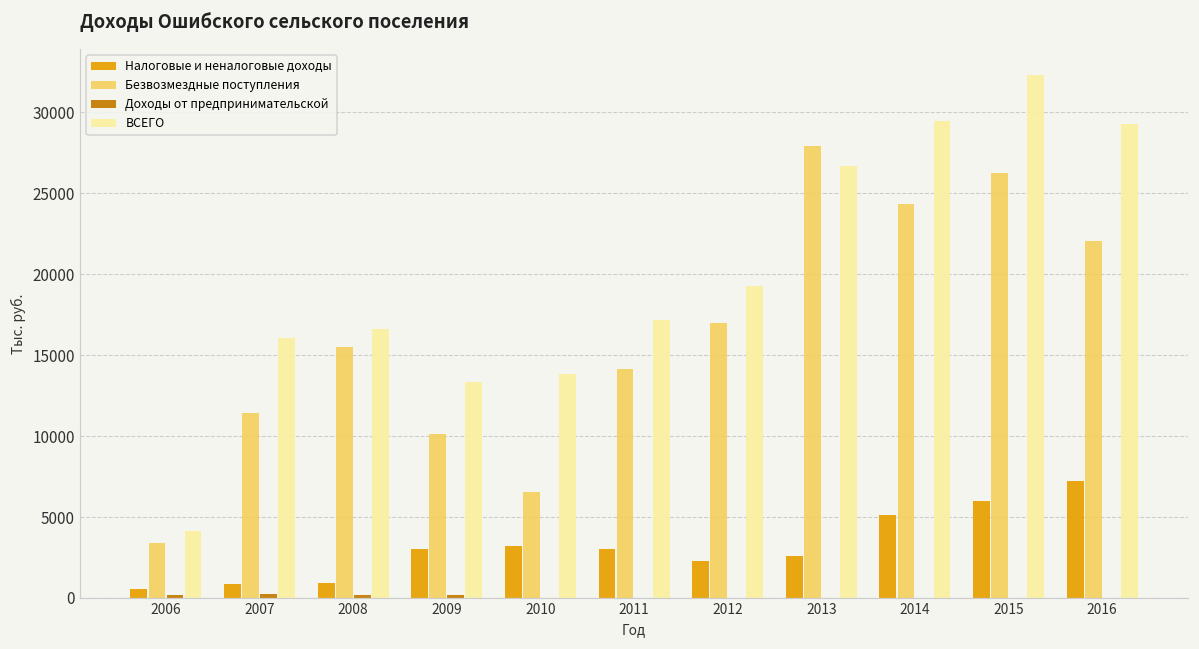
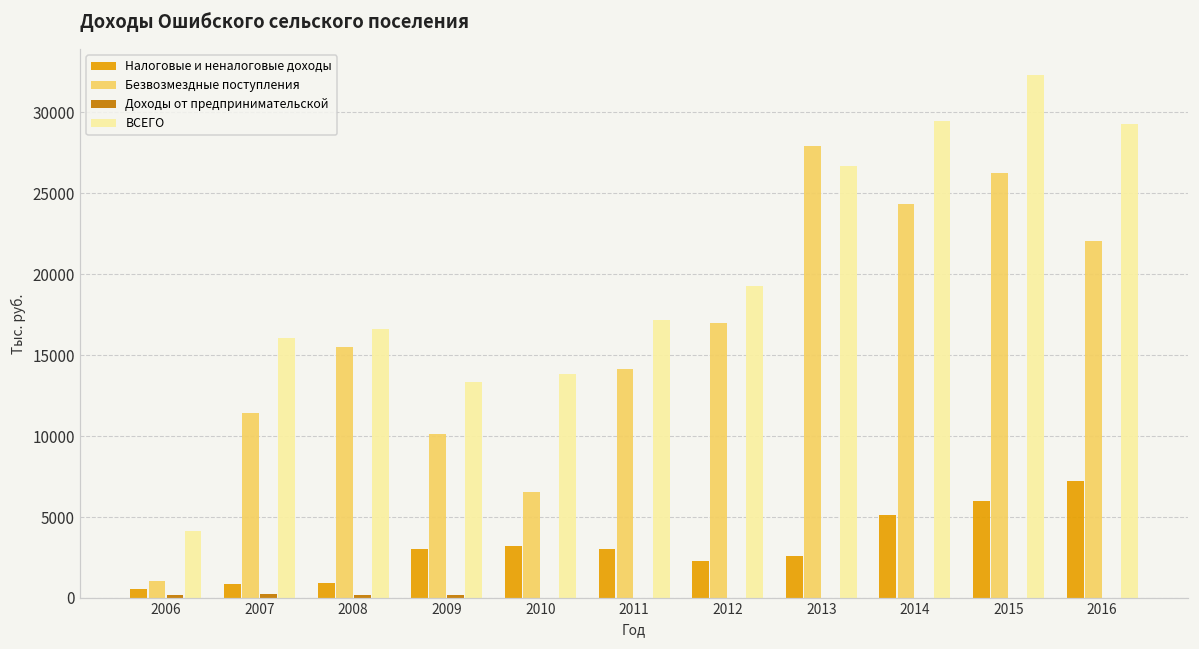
Безвозмездные поступления, 2006: 3400 -> 1100
